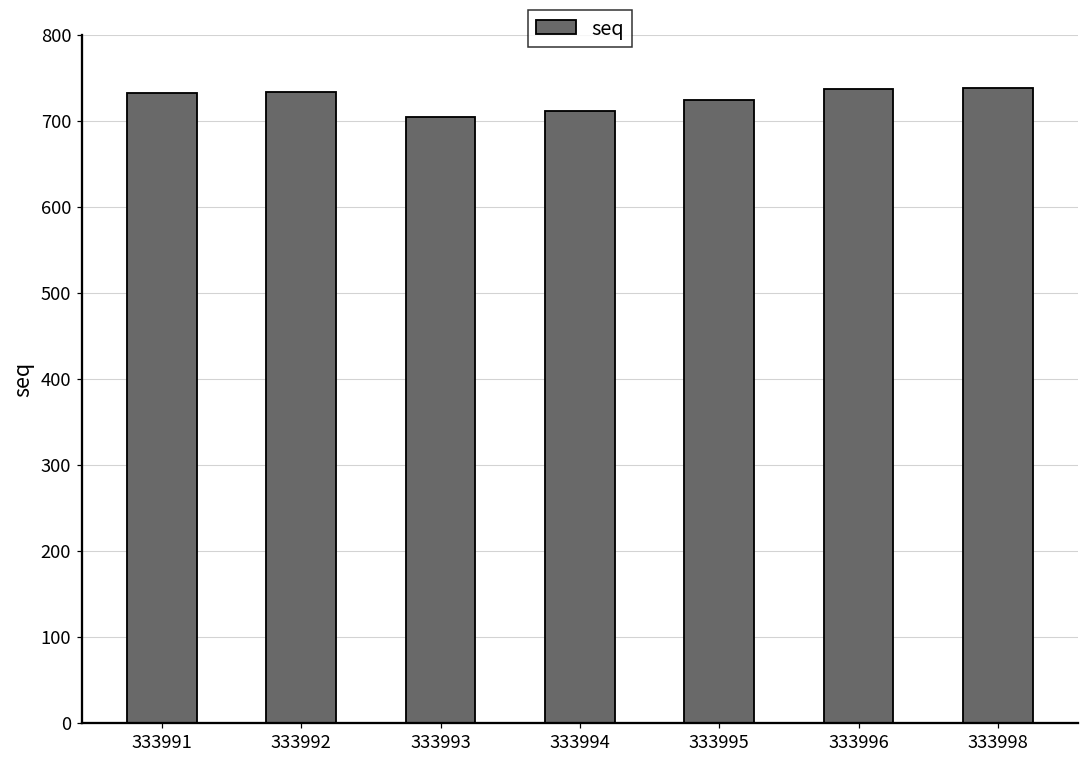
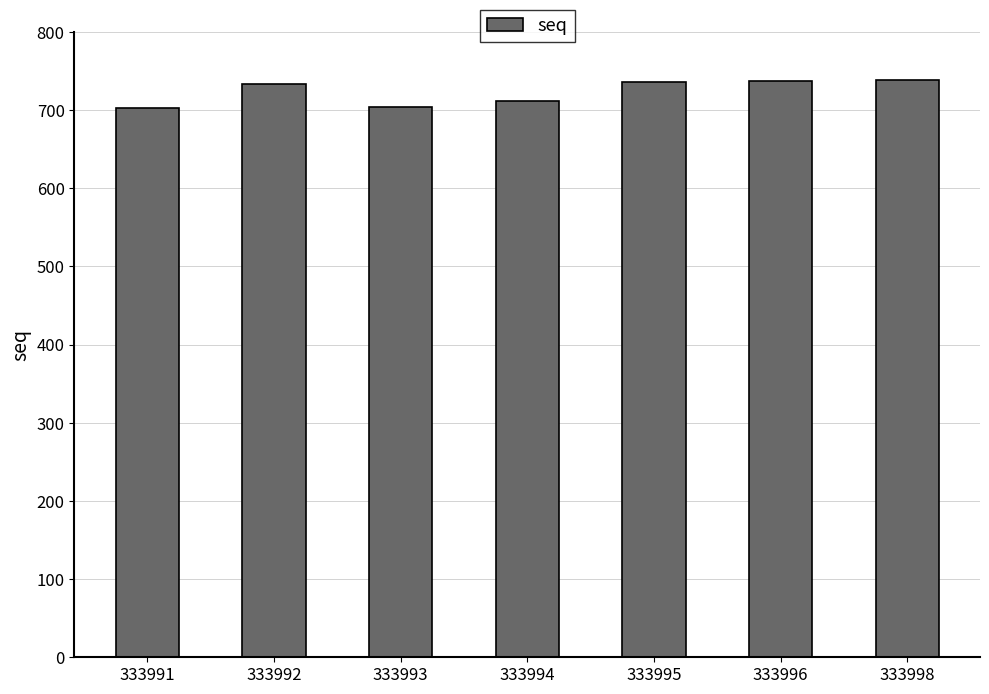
333991: 730 -> 700
333995: 720 -> 740
